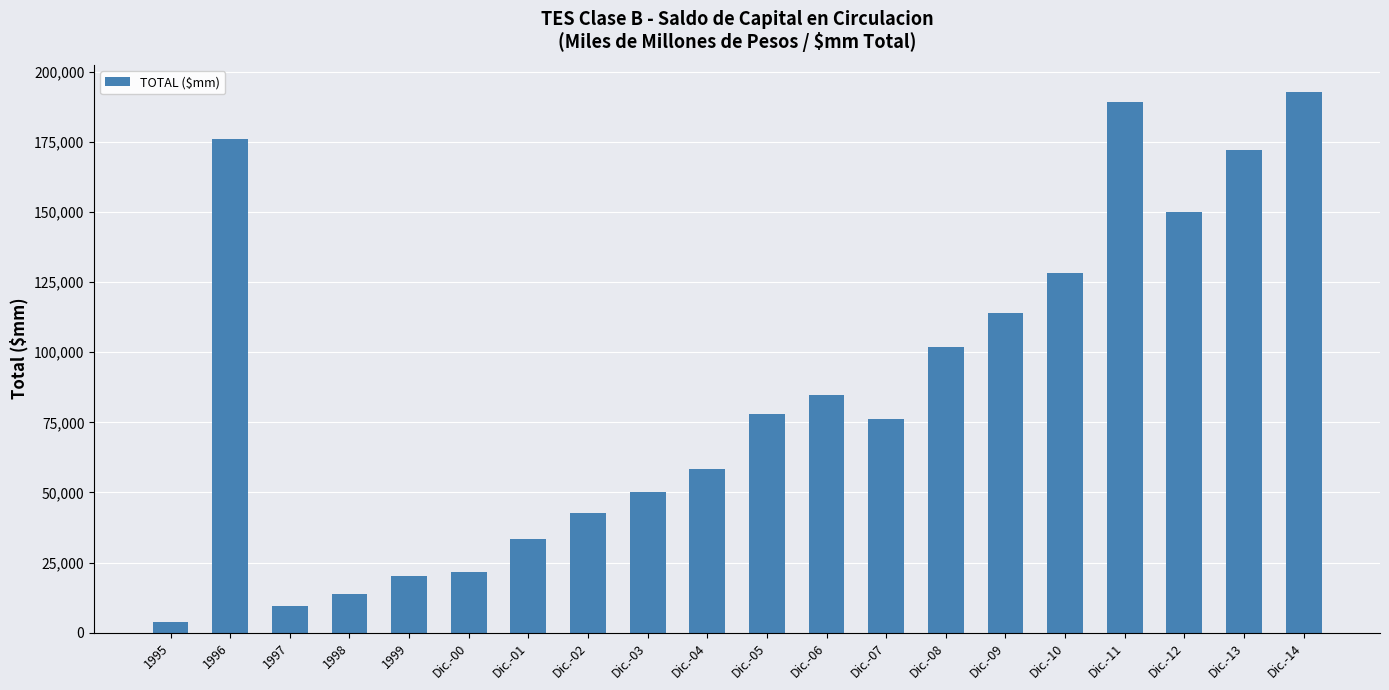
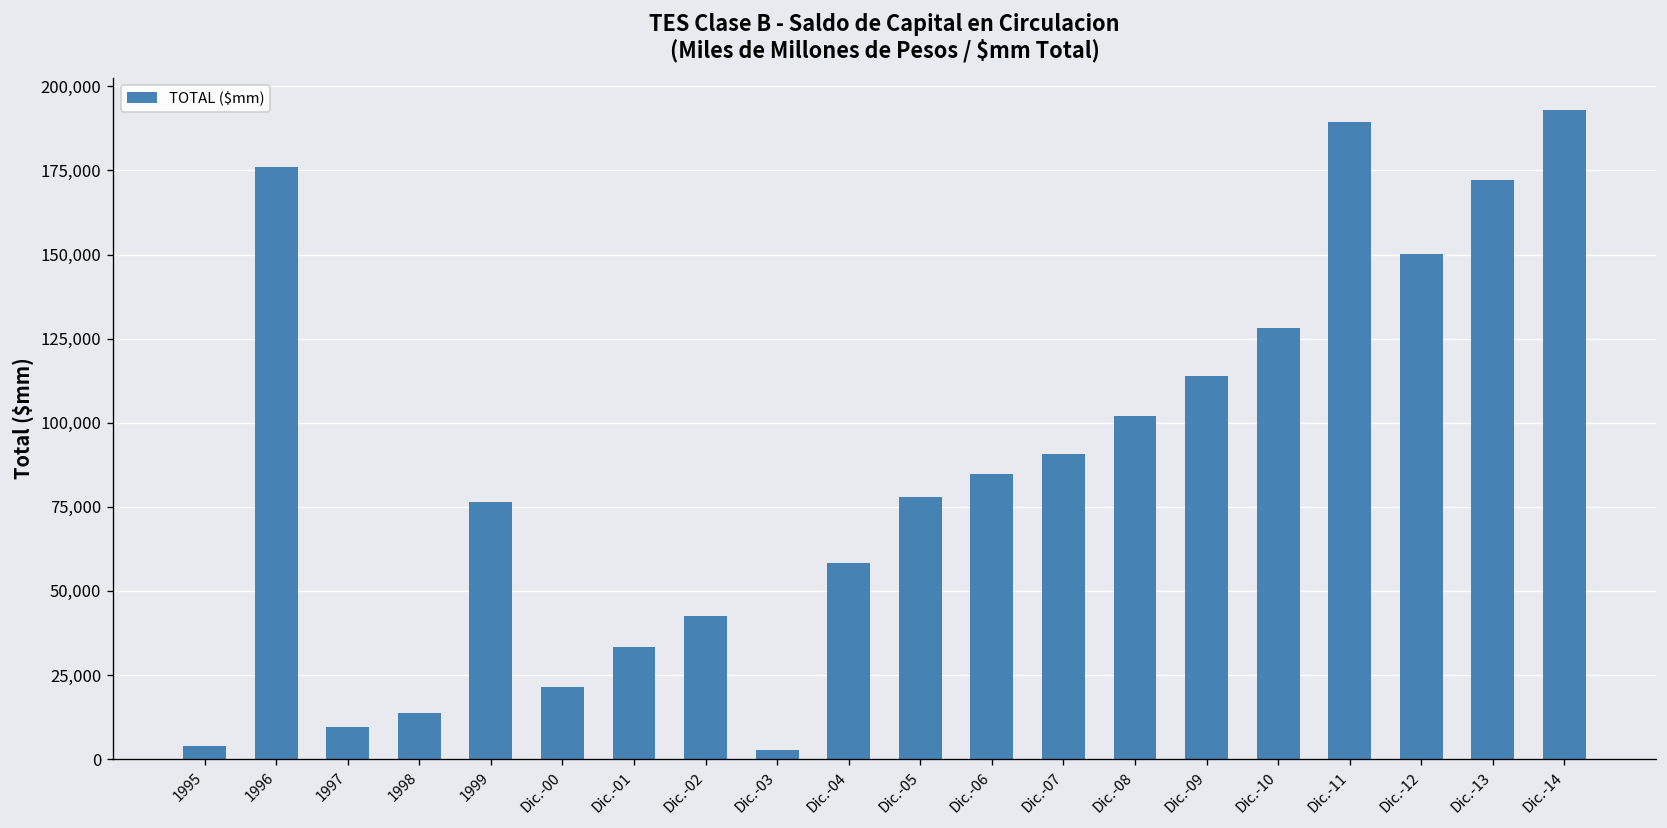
1999: 20,000 -> 77,000
Dic.-03: 50,000 -> 3,000
Dic.-07: 76,000 -> 91,000
